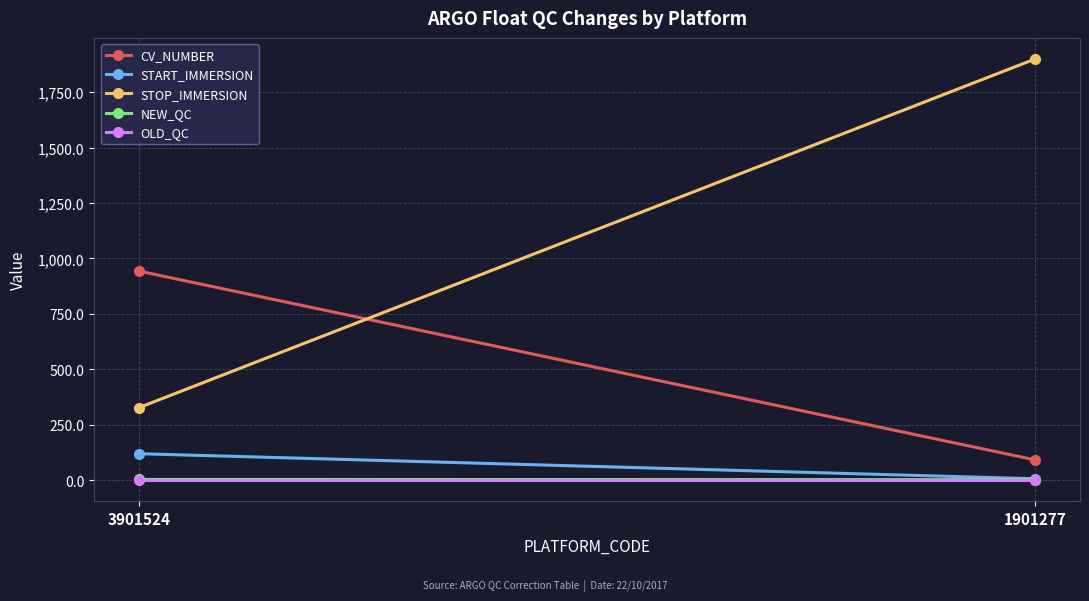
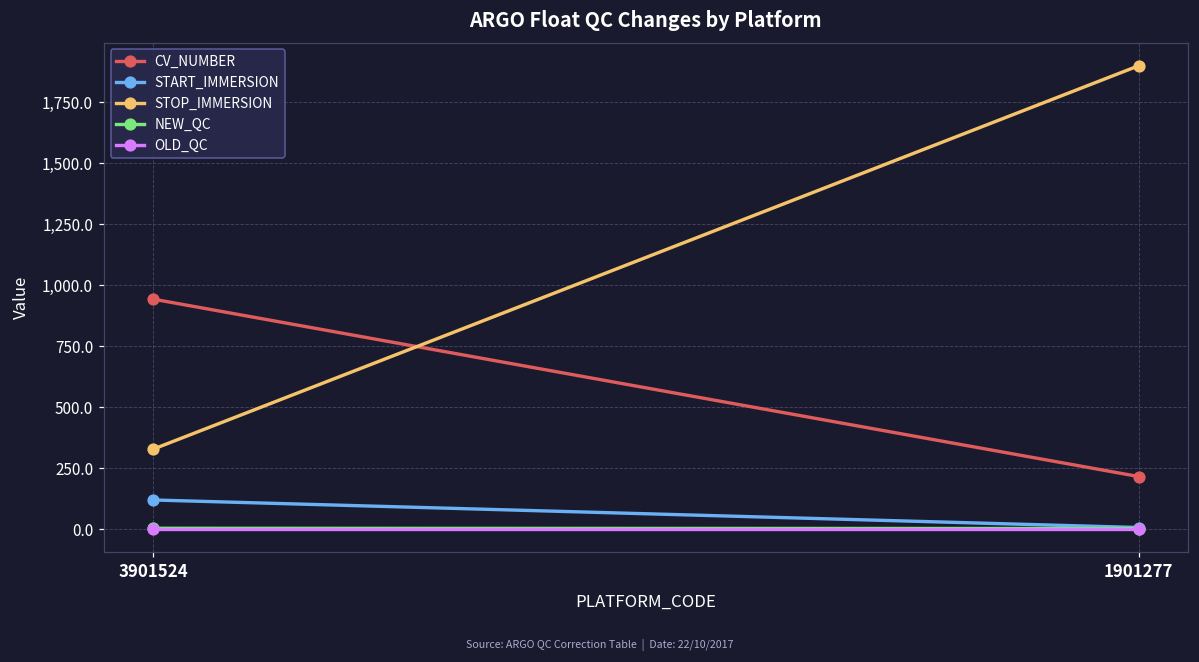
CV_NUMBER, 1901277: 90 -> 220
